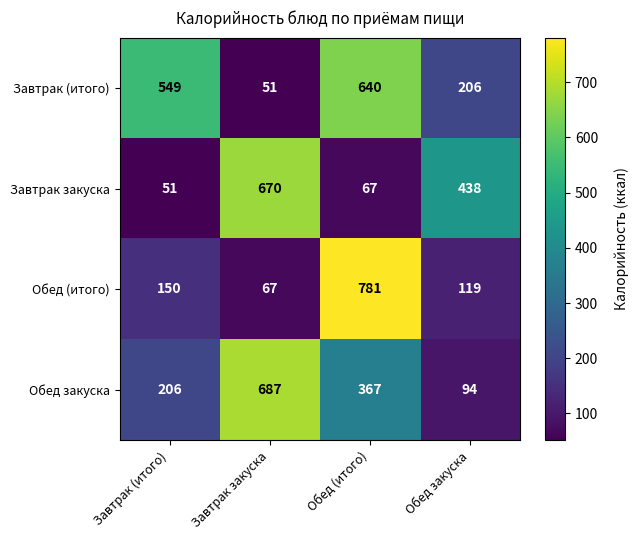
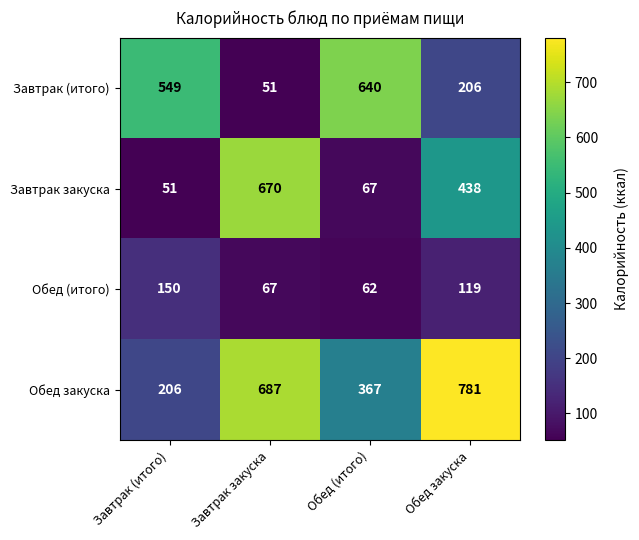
Обед (итого), Обед (итого): 781 -> 62
Обед закуска, Обед закуска: 94 -> 781
